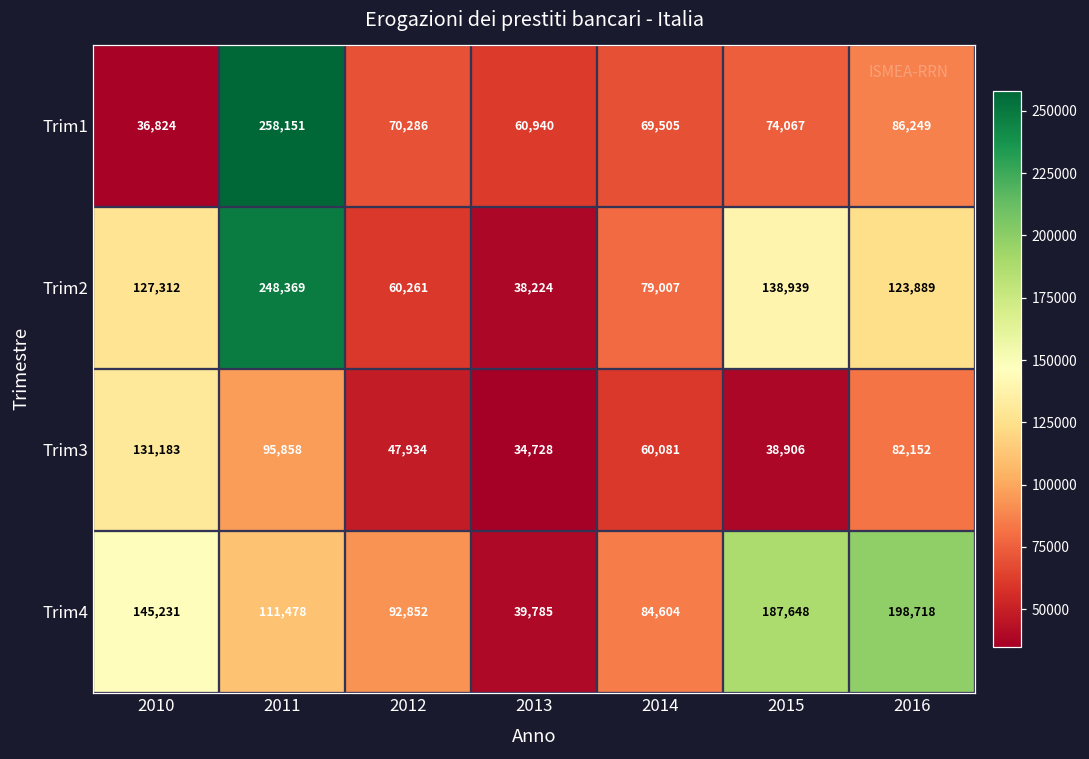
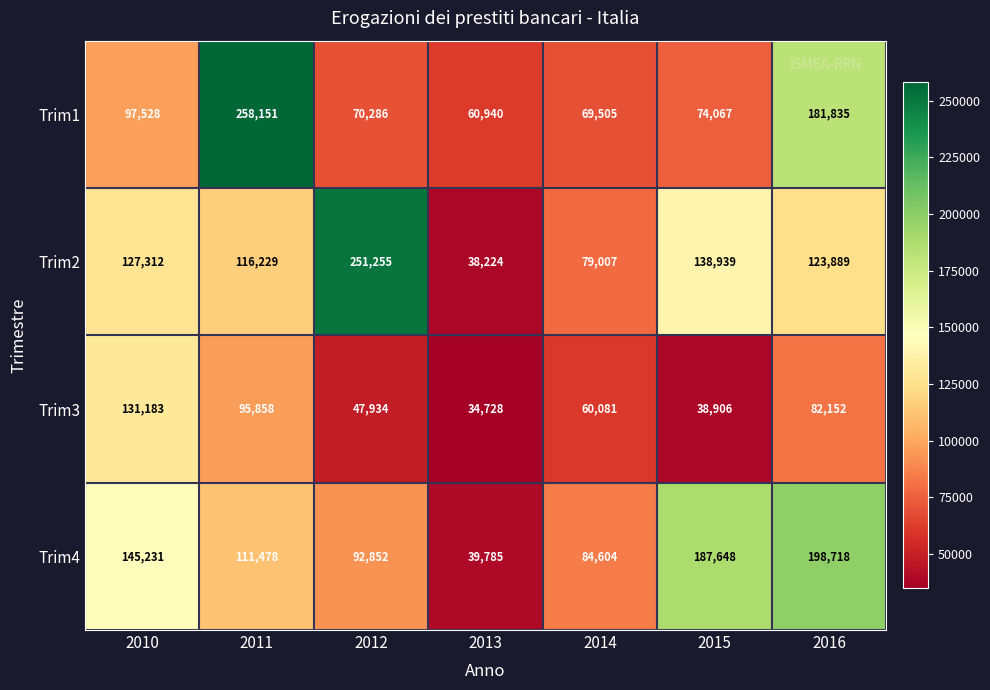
Trim1, 2010: 36,824 -> 97,528
Trim1, 2016: 86,249 -> 181,835
Trim2, 2011: 248,369 -> 116,229
Trim2, 2012: 60,261 -> 251,255
